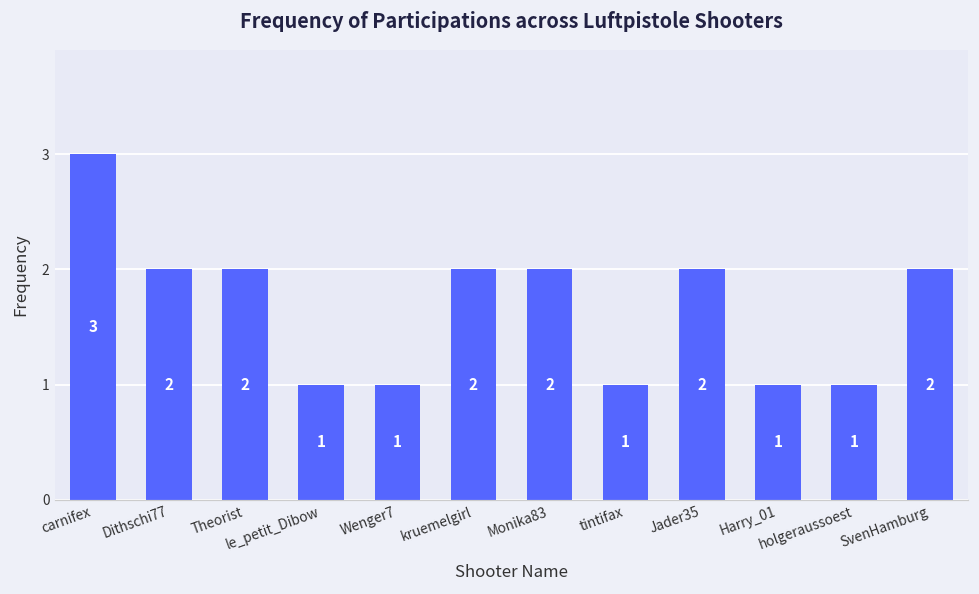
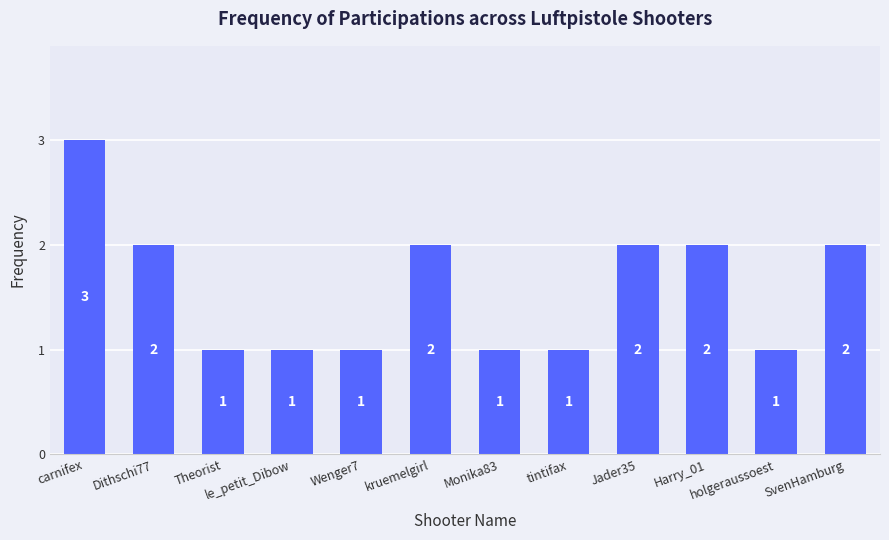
Theorist: 2 -> 1
Monika83: 2 -> 1
Harry_01: 1 -> 2
